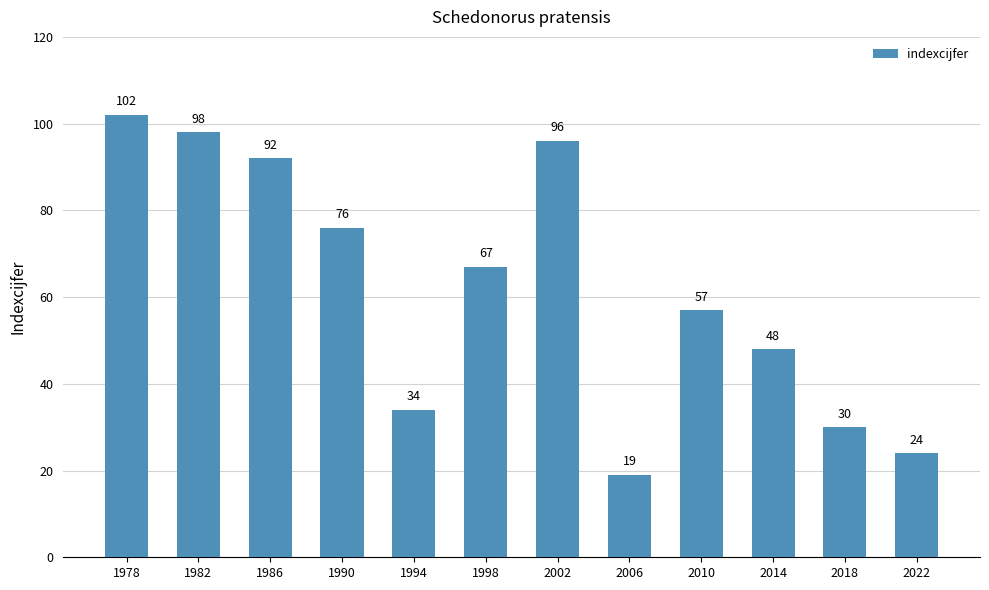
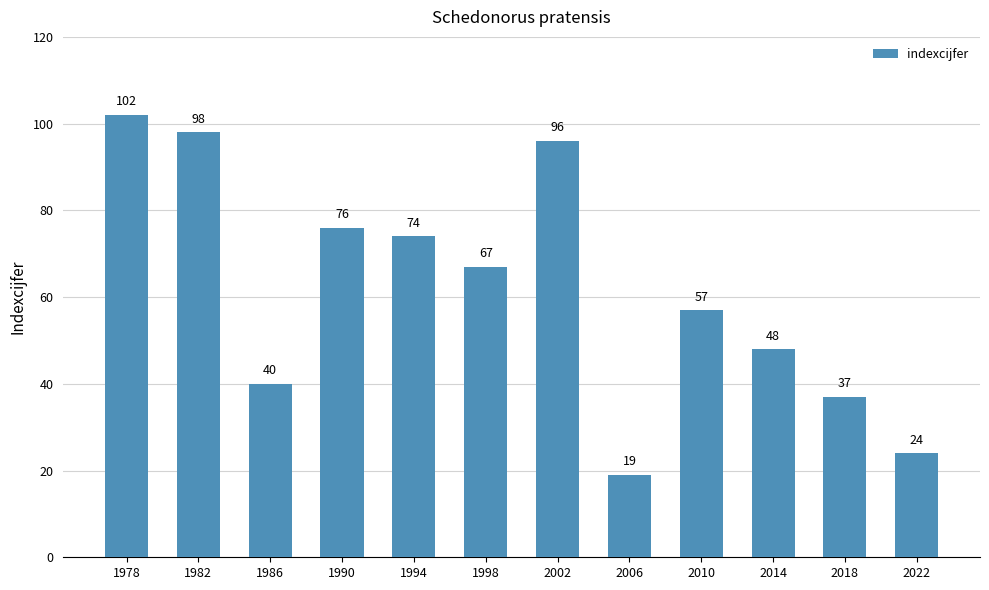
1986: 92 -> 40
1994: 34 -> 74
2018: 30 -> 37
